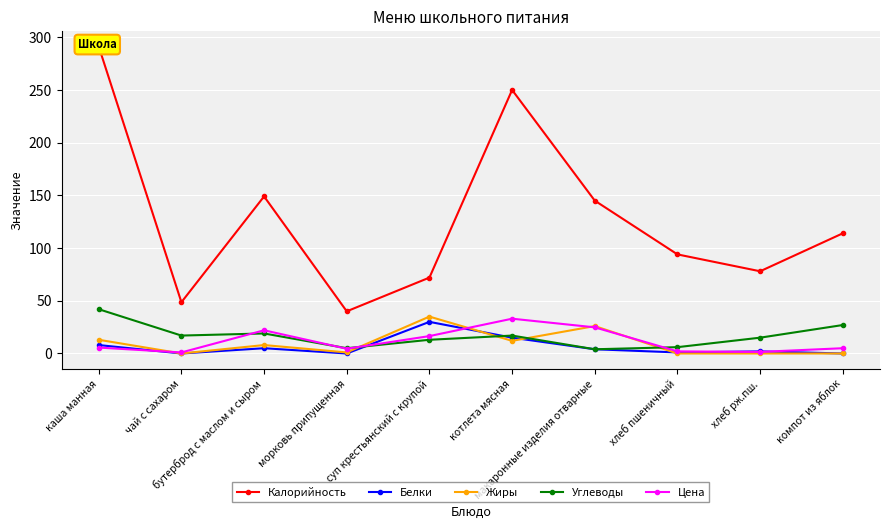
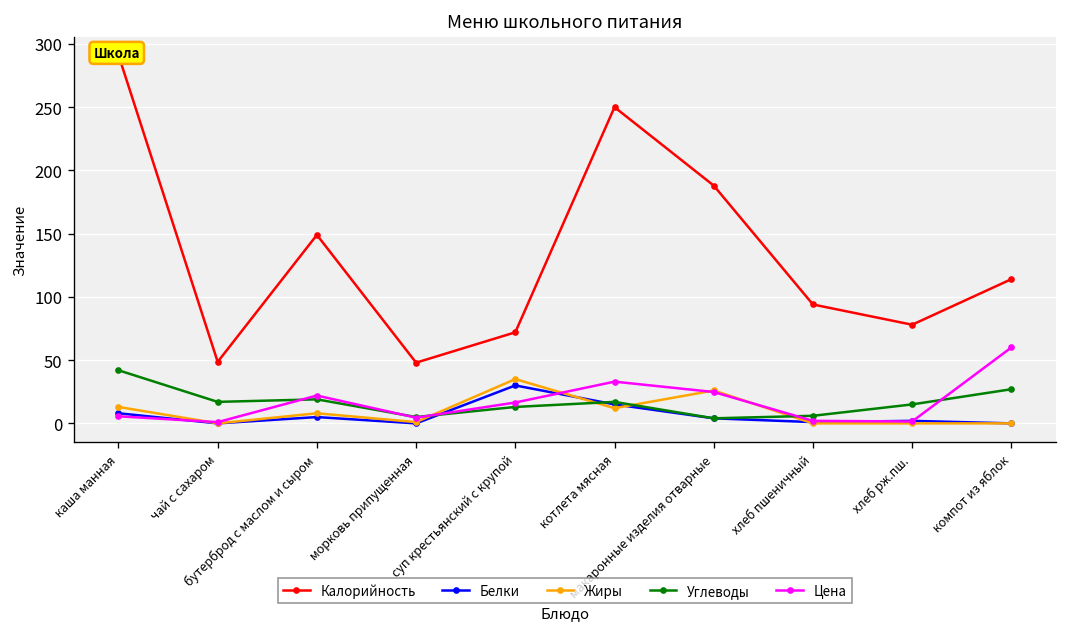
Калорийность, морковь припущенная: 40 -> 48
Калорийность, макаронные изделия отварные: 145 -> 188
Цена, компот из яблок: 5 -> 60
